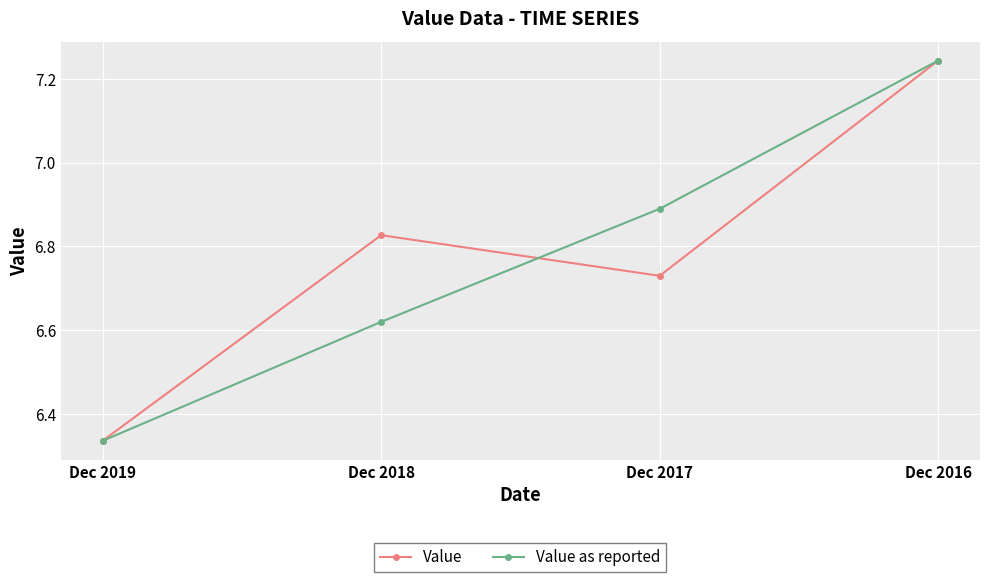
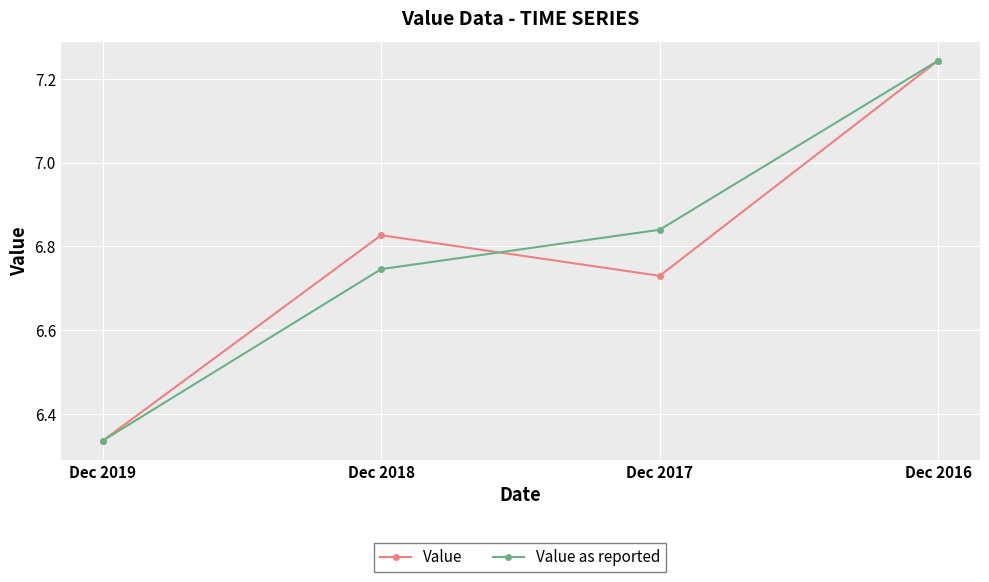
Value as reported, Dec 2018: 6.62 -> 6.75
Value as reported, Dec 2017: 6.89 -> 6.84
